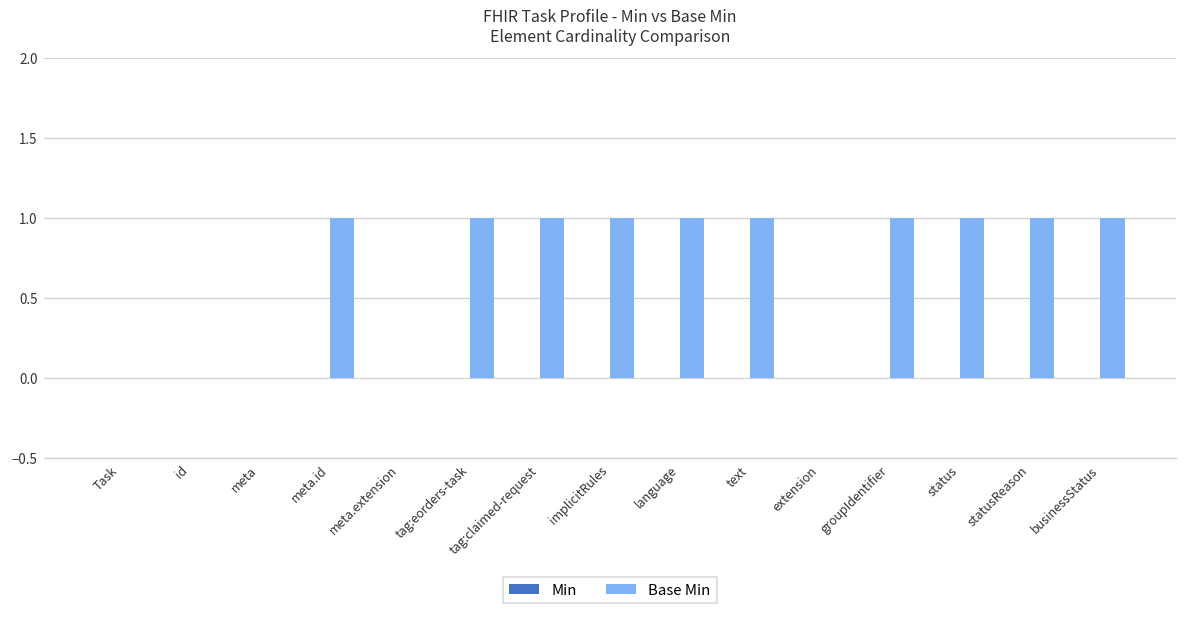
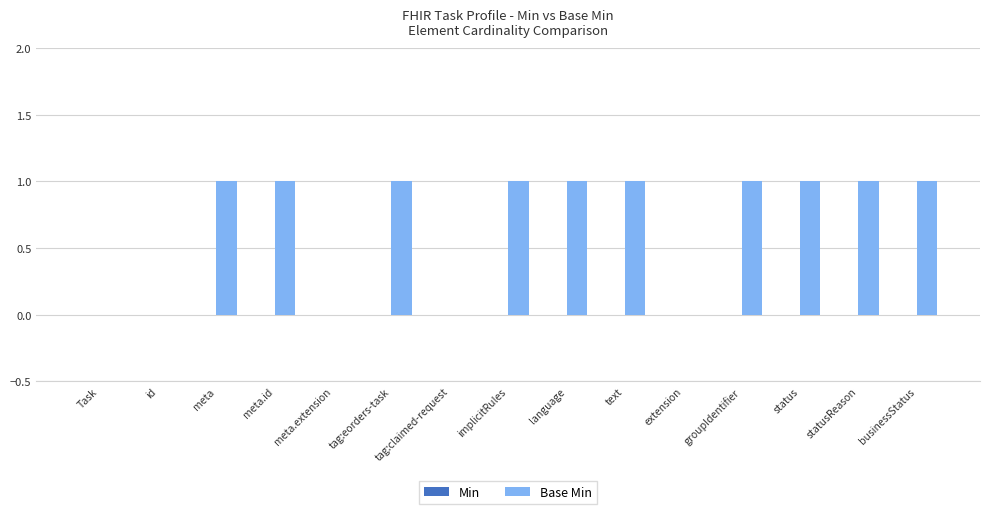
Base Min, meta: 0 -> 1
Base Min, tag:claimed-request: 1 -> 0
